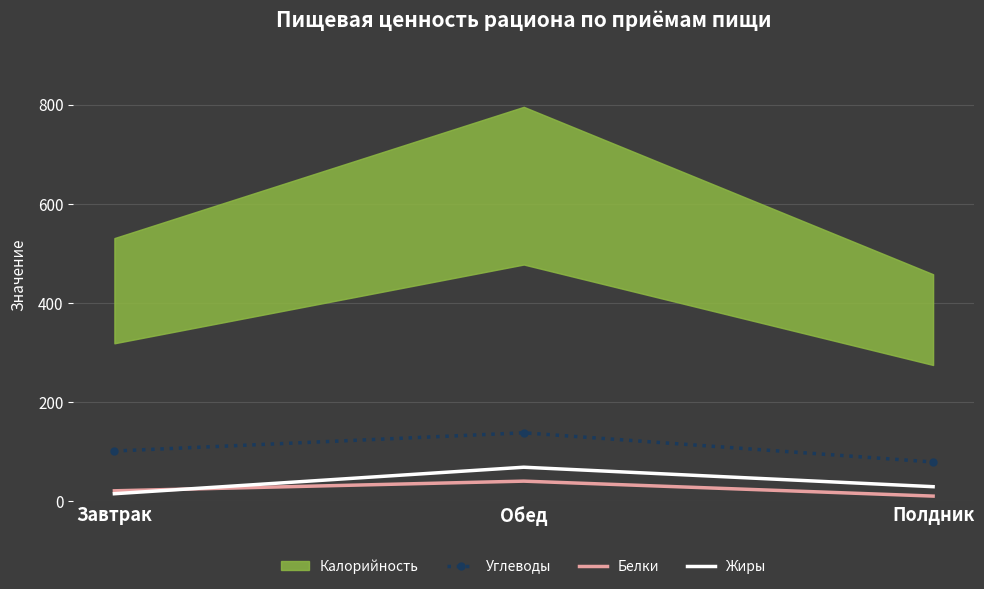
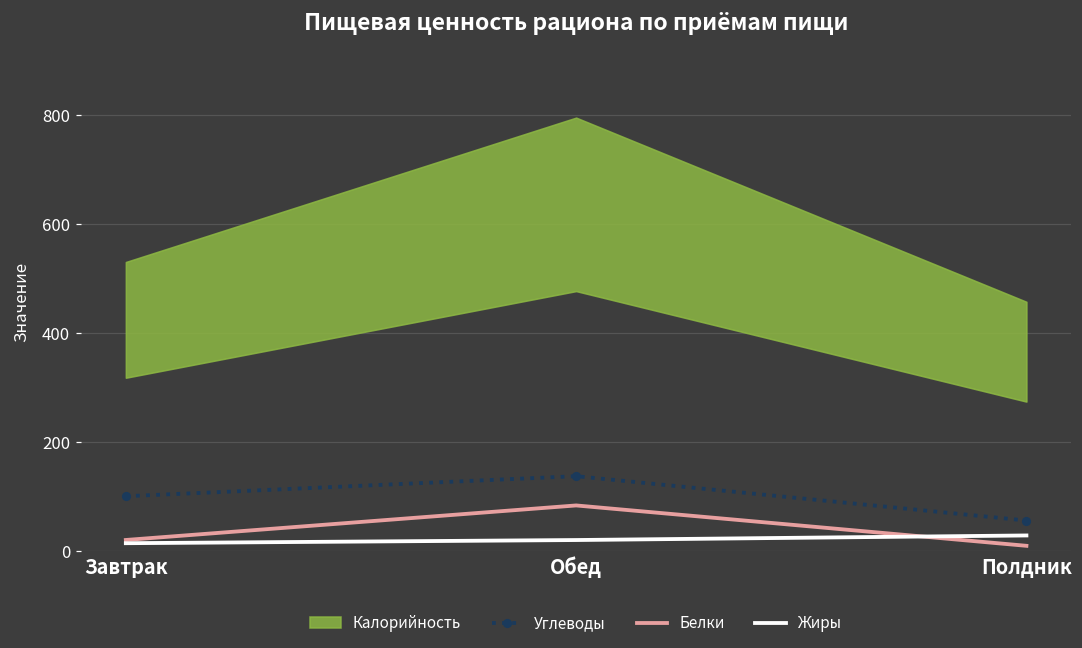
Белки, Обед: 40 -> 80
Жиры, Обед: 70 -> 20
Углеводы, Полдник: 80 -> 60
